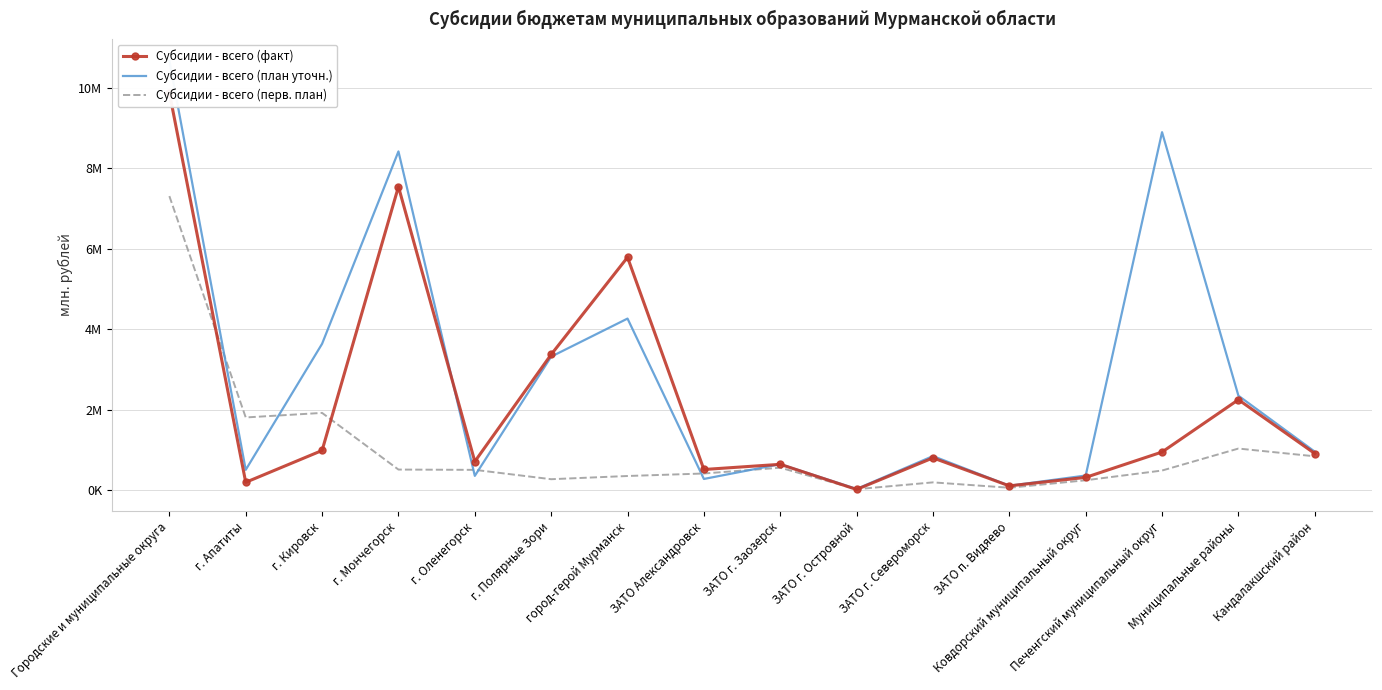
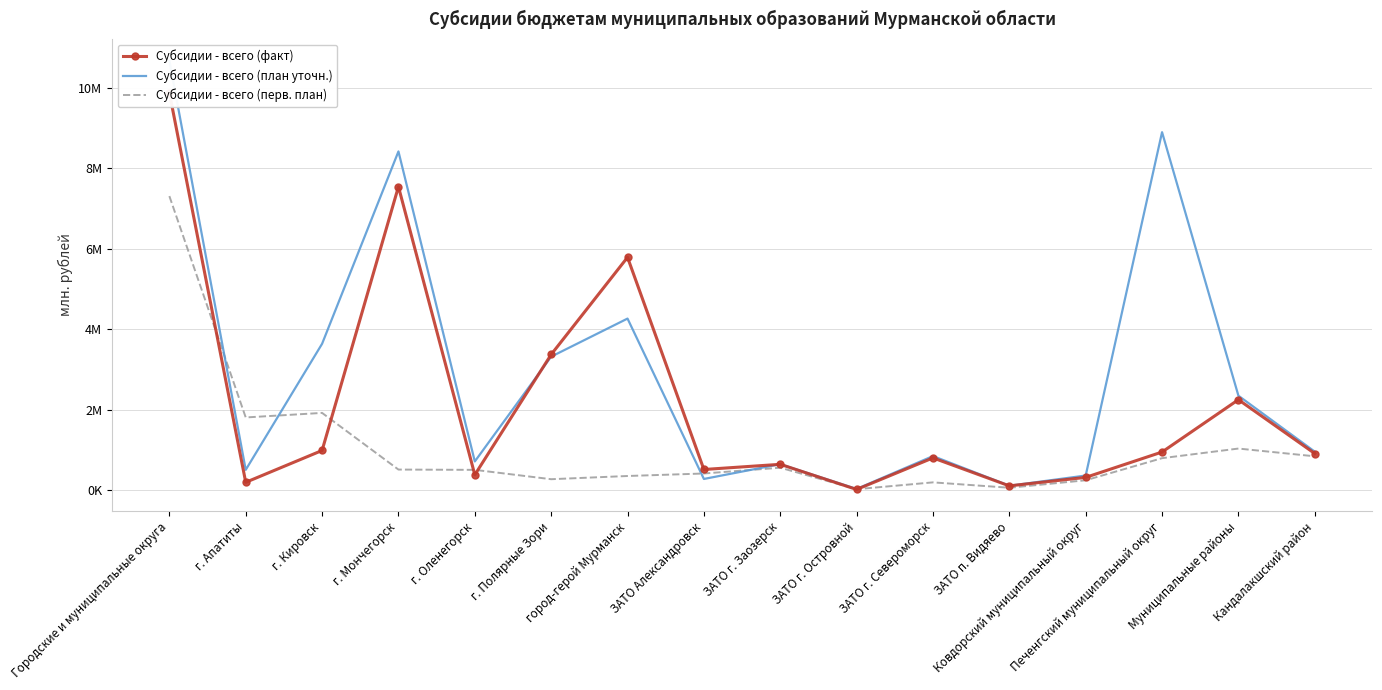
Субсидии - всего (факт), г. Оленегорск: 700000 -> 400000
Субсидии - всего (план уточн.), г. Оленегорск: 400000 -> 700000
Субсидии - всего (перв. план), Печенгский муниципальный округ: 500000 -> 800000
